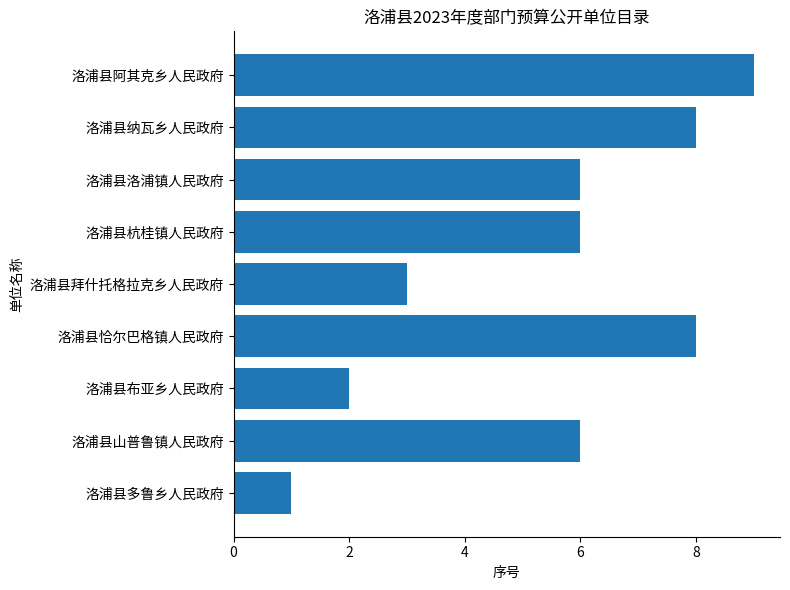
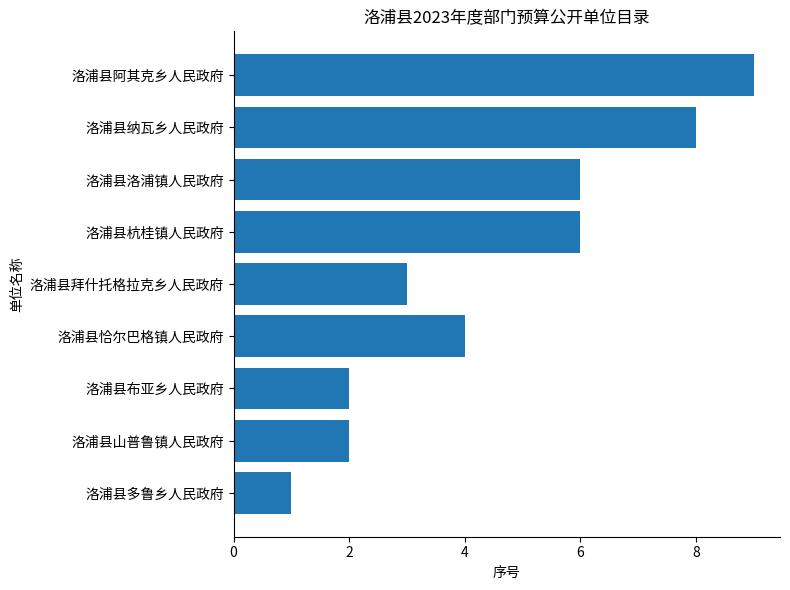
洛浦县恰尔巴格镇人民政府: 8 -> 4
洛浦县山普鲁镇人民政府: 6 -> 2
